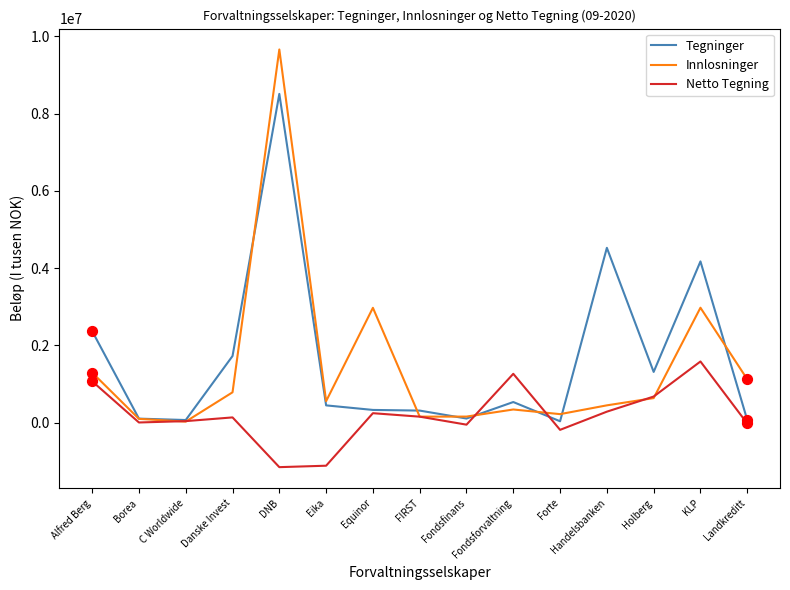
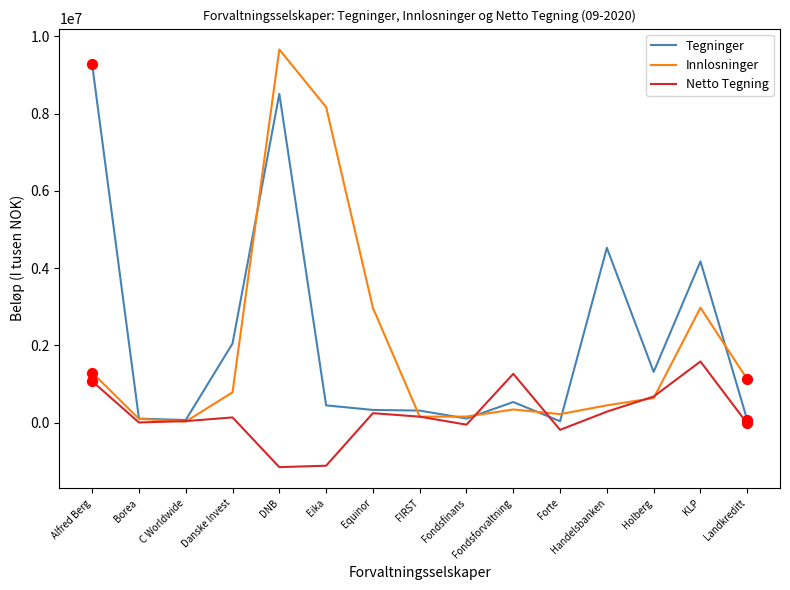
Tegninger, Alfred Berg: 2400000 -> 9300000
Tegninger, Danske Invest: 1700000 -> 2000000
Innlosninger, Eika: 600000 -> 8200000
